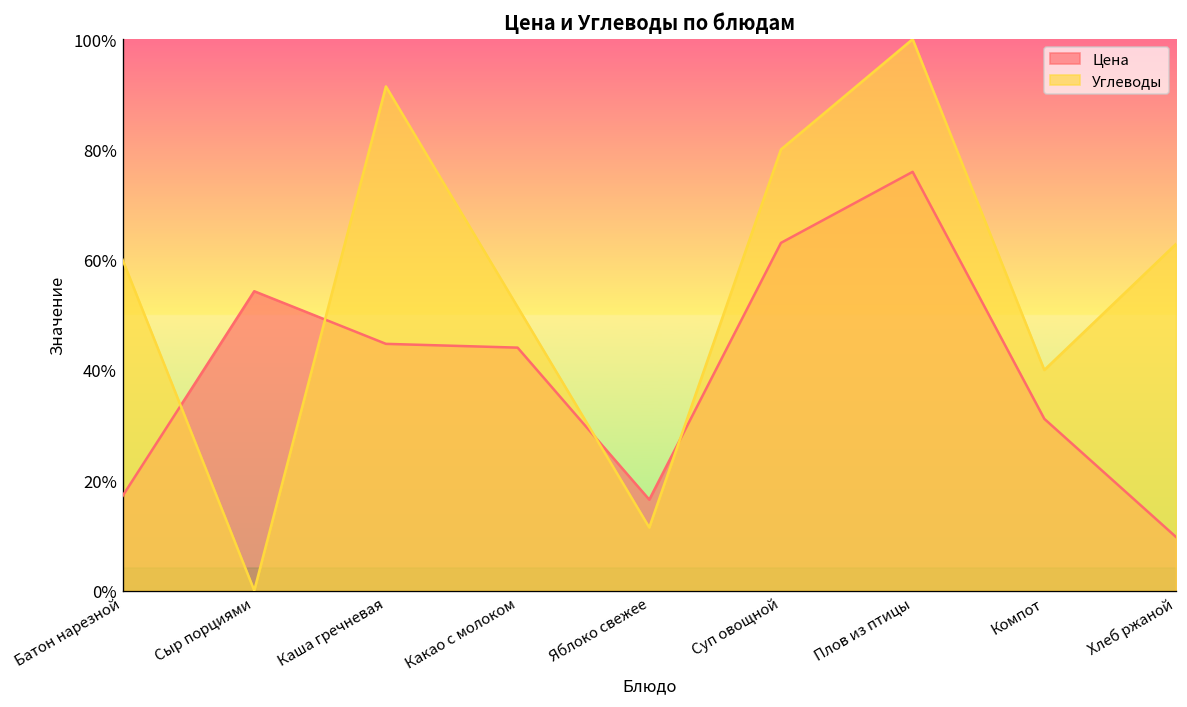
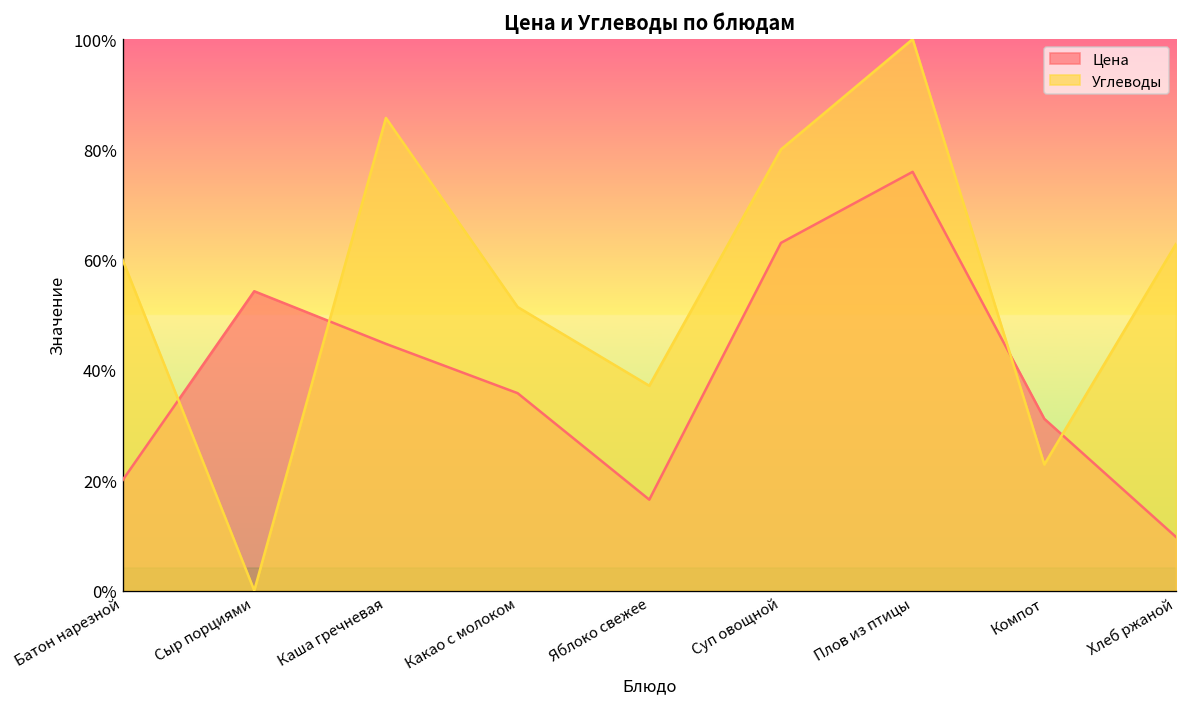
Цена, Батон нарезной: 17% -> 20%
Углеводы, Каша гречневая: 91% -> 86%
Цена, Какао с молоком: 44% -> 36%
Углеводы, Яблоко свежее: 11% -> 37%
Углеводы, Компот: 40% -> 23%
